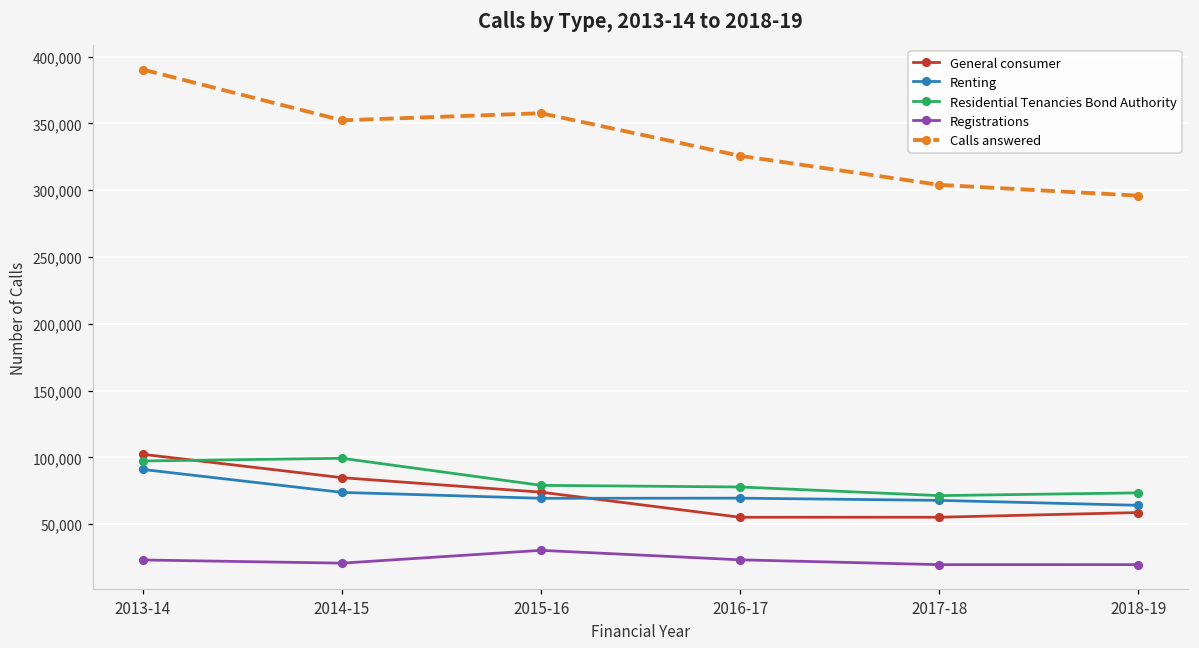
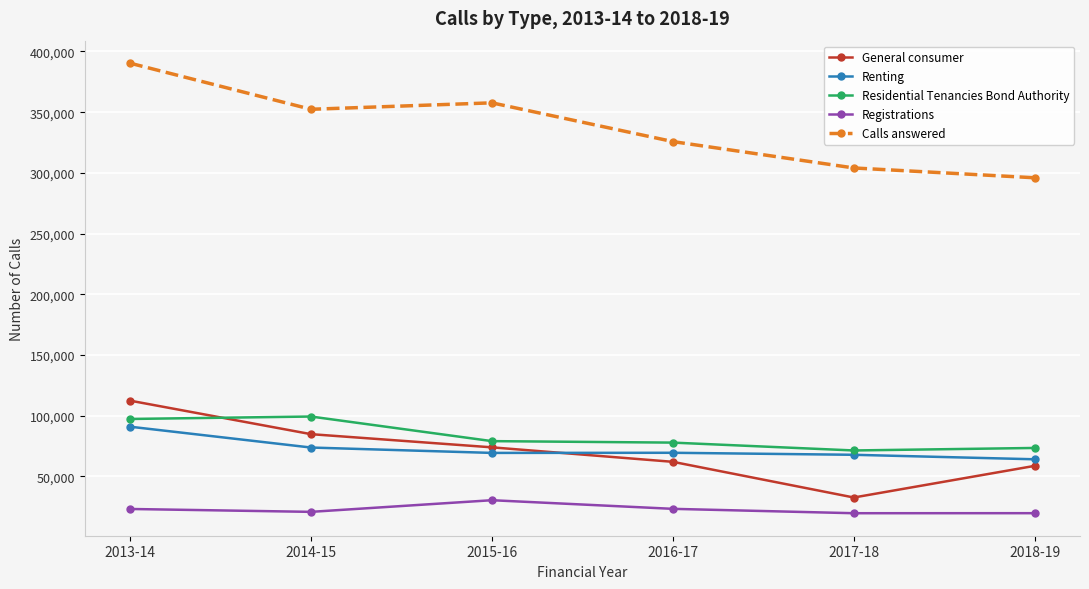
General consumer, 2013-14: 102,000 -> 112,000
General consumer, 2016-17: 55,000 -> 62,000
General consumer, 2017-18: 55,000 -> 33,000
